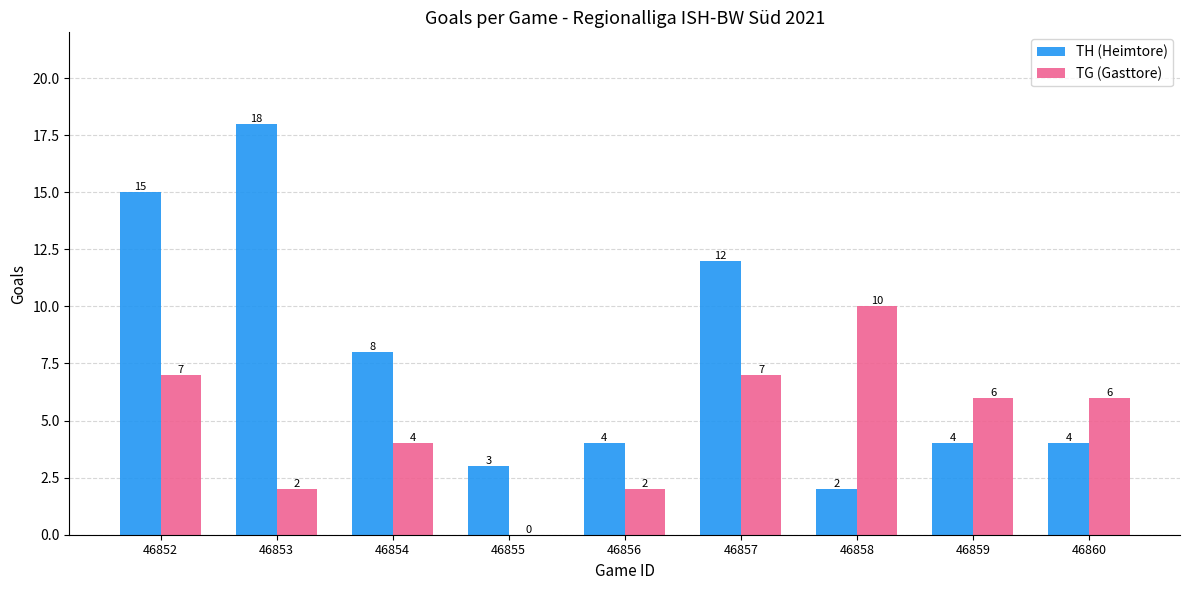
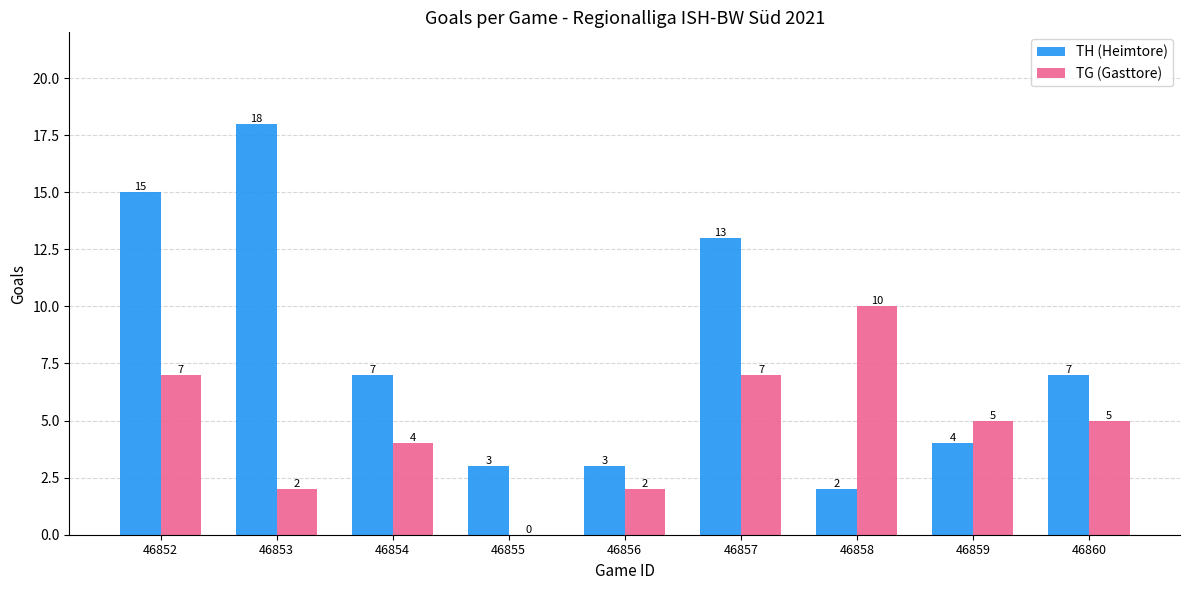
TH (Heimtore), 46854: 8 -> 7
TH (Heimtore), 46856: 4 -> 3
TH (Heimtore), 46857: 12 -> 13
TG (Gasttore), 46859: 6 -> 5
TH (Heimtore), 46860: 4 -> 7
TG (Gasttore), 46860: 6 -> 5
